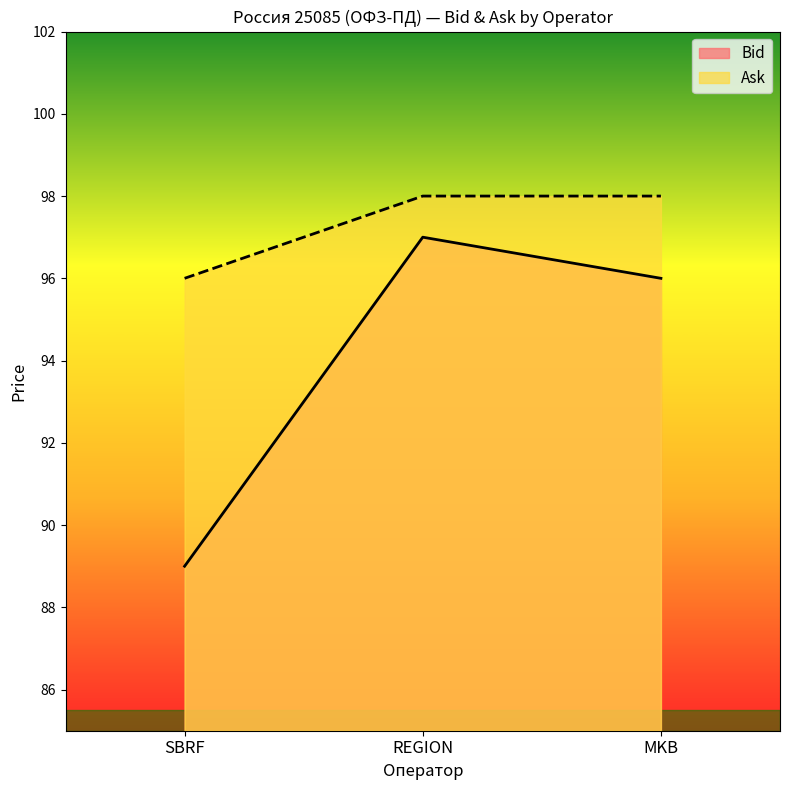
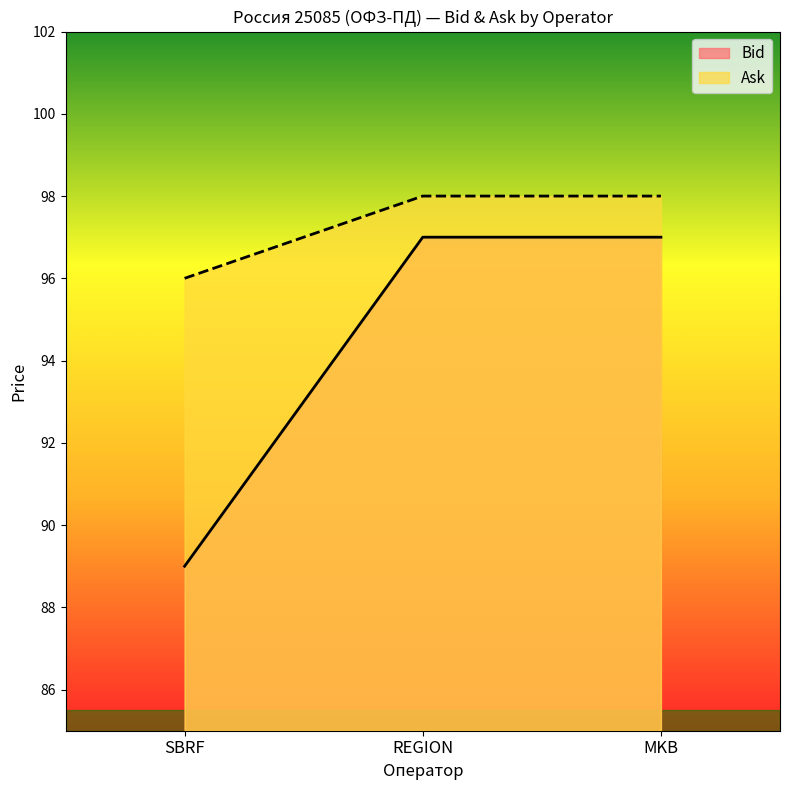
Bid, MKB: 96 -> 97
